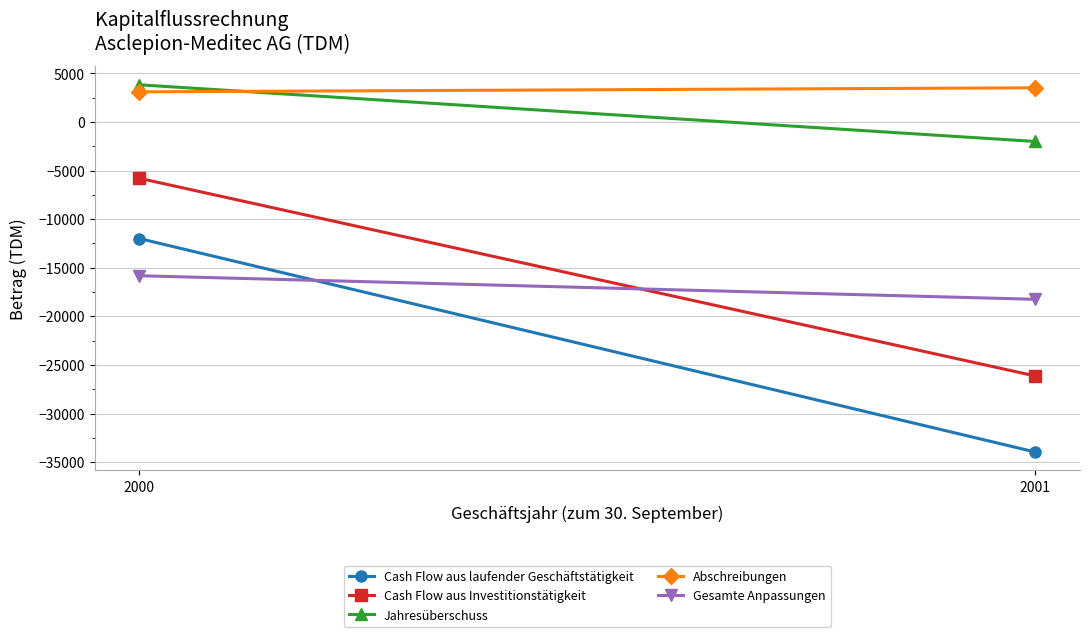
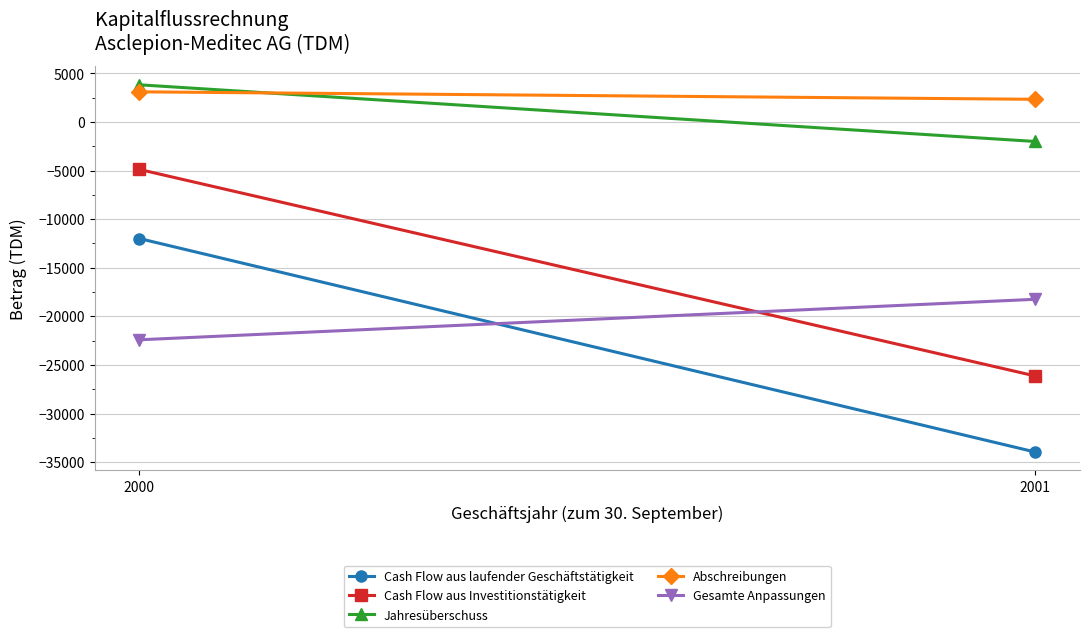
Cash Flow aus Investitionstätigkeit, 2000: -6000 -> -5000
Gesamte Anpassungen, 2000: -16000 -> -22000
Abschreibungen, 2001: 4000 -> 2000
